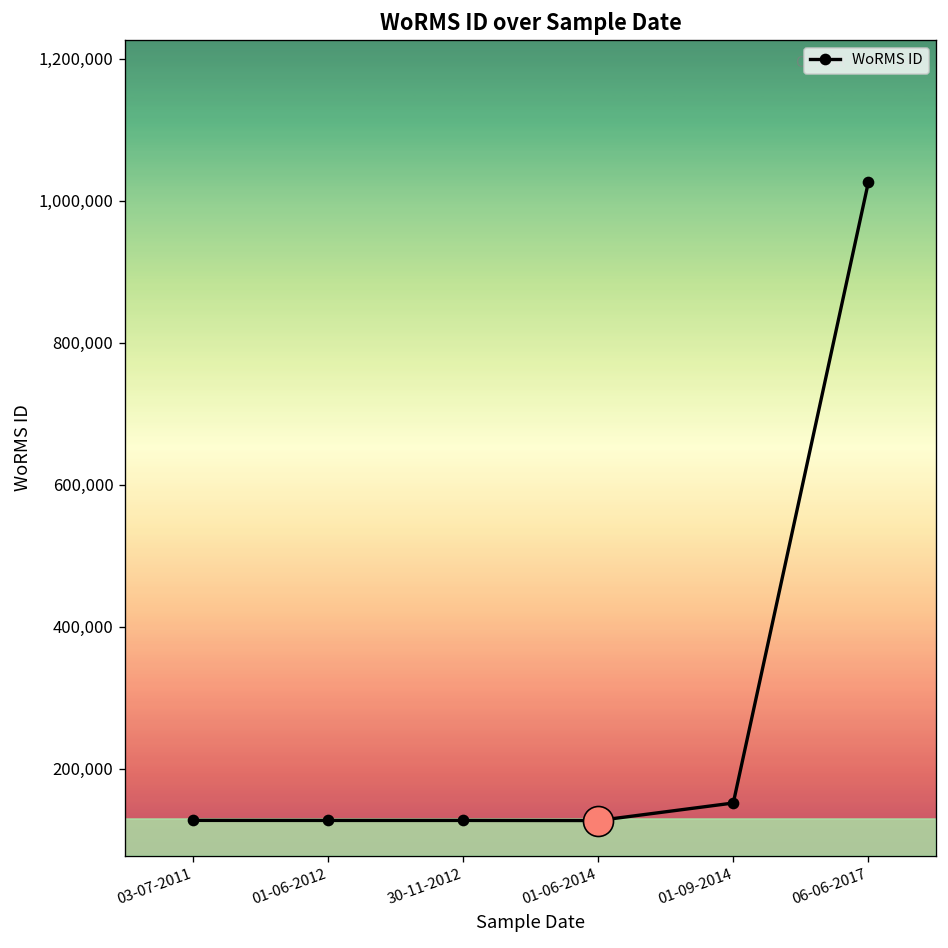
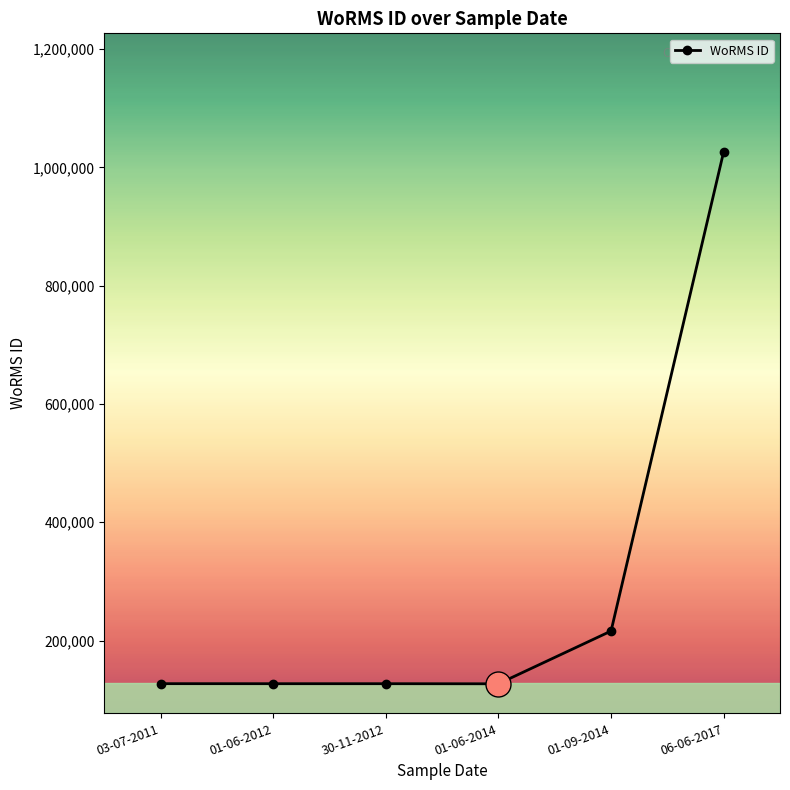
WoRMS ID, 01-09-2014: 150,000 -> 220,000
